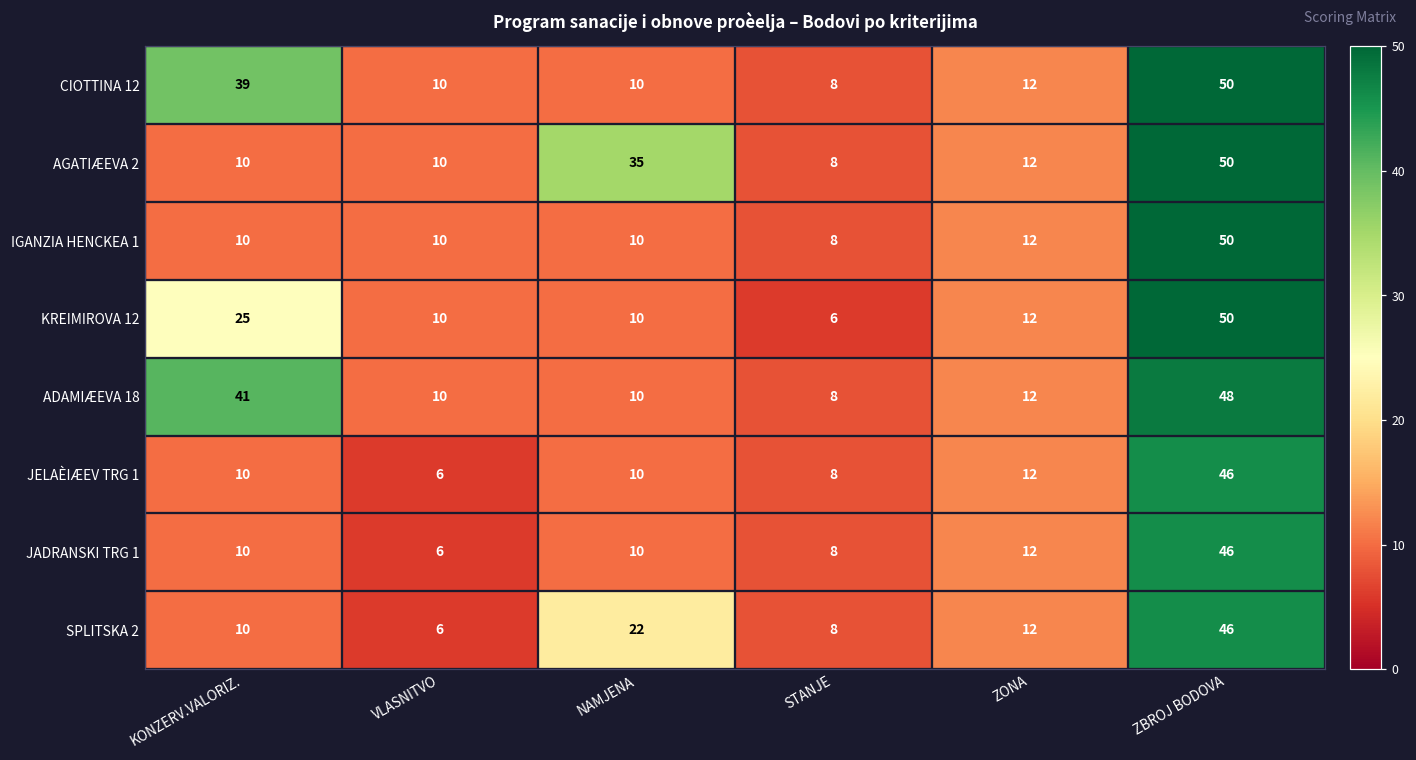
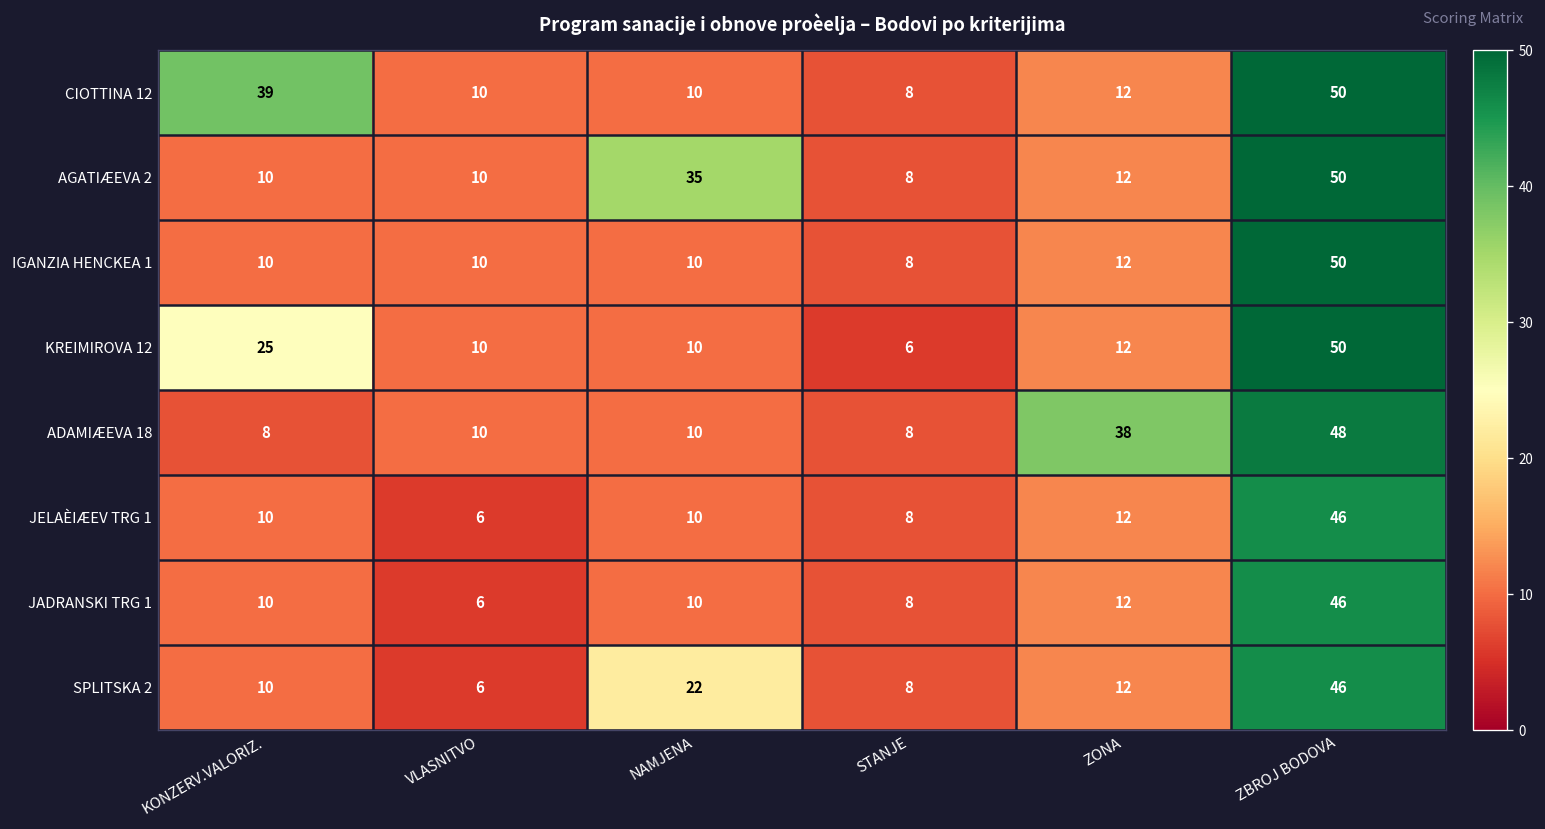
ADAMIÆEVA 18, KONZERV.VALORIZ.: 41 -> 8
ADAMIÆEVA 18, ZONA: 12 -> 38
